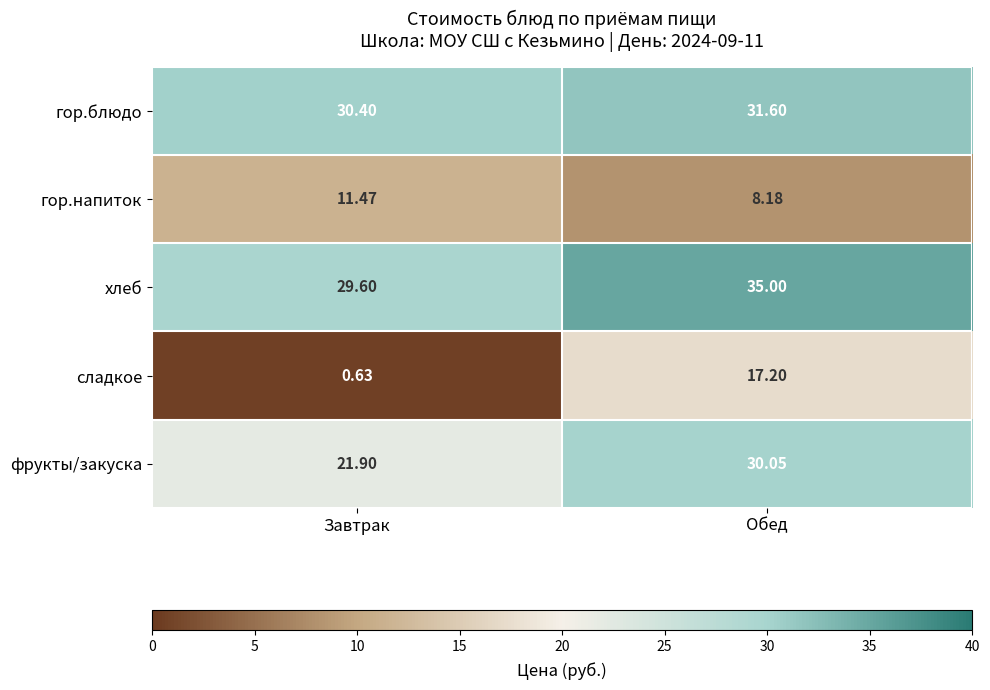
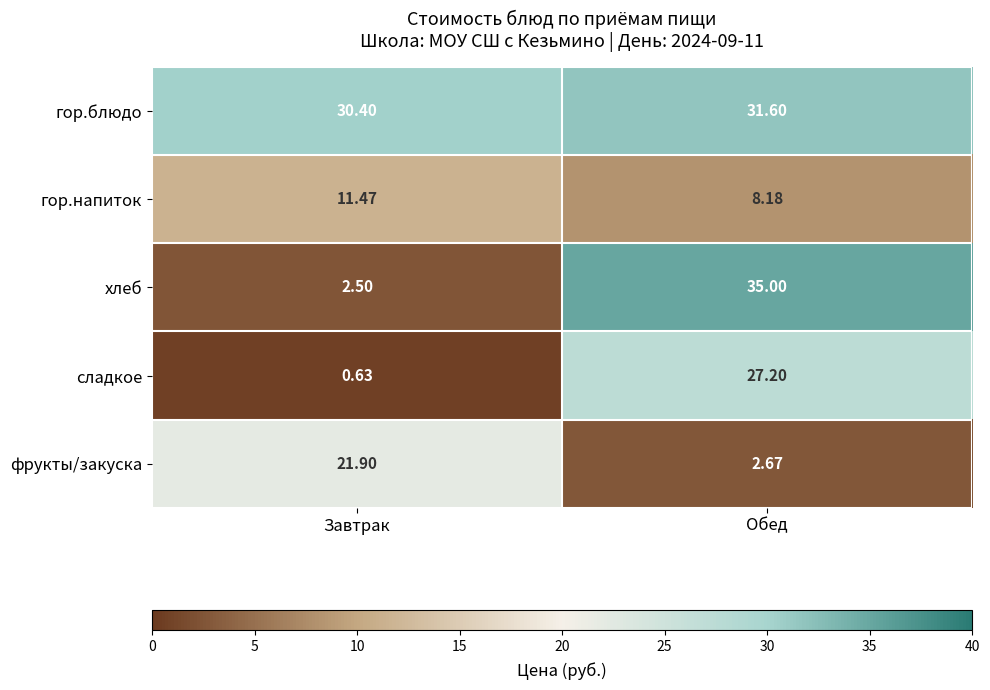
хлеб, Завтрак: 29.60 -> 2.50
сладкое, Обед: 17.20 -> 27.20
фрукты/закуска, Обед: 30.05 -> 2.67
